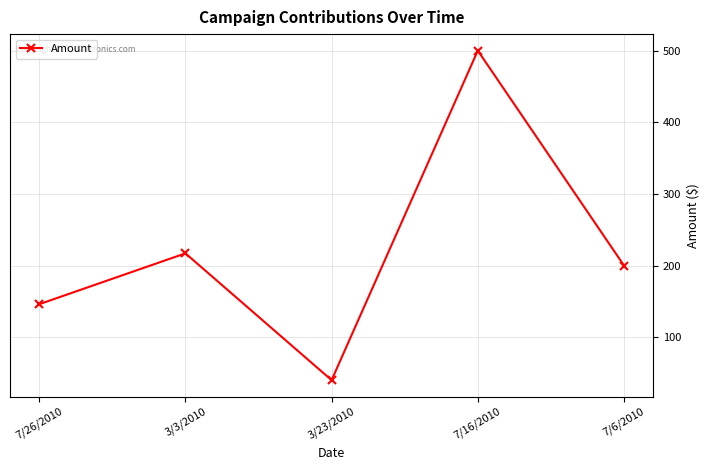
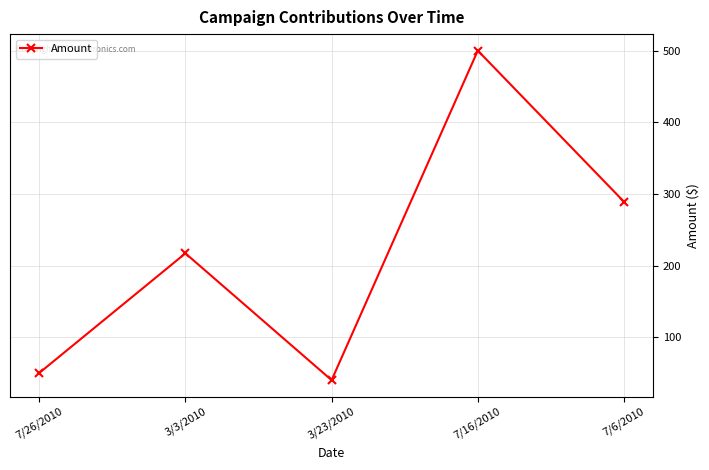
7/26/2010: 150 -> 50
7/6/2010: 200 -> 290
